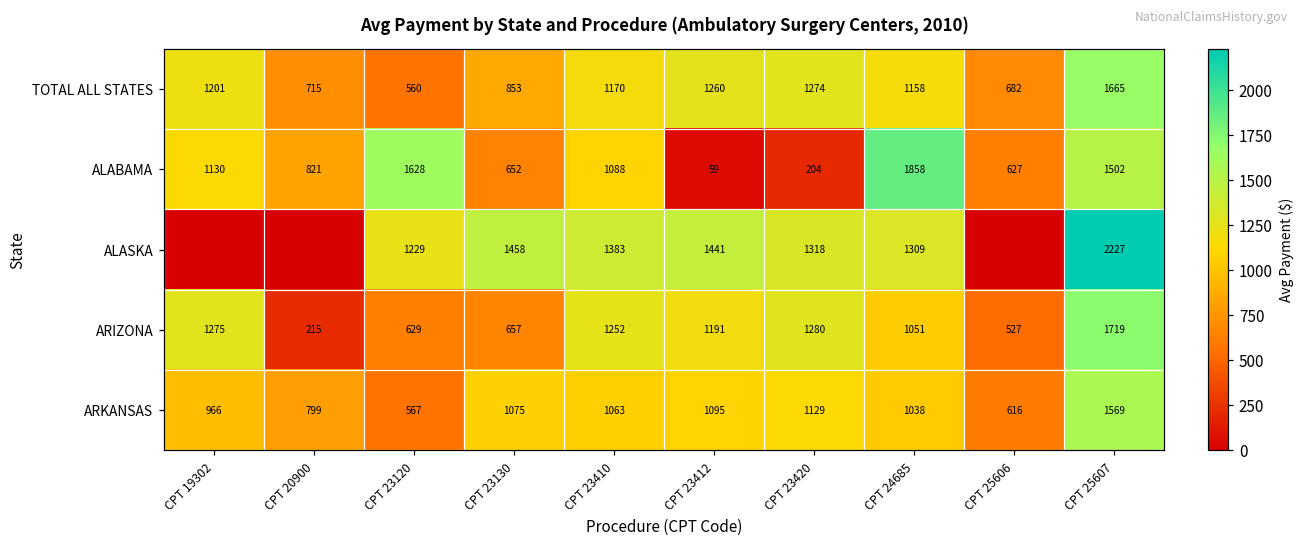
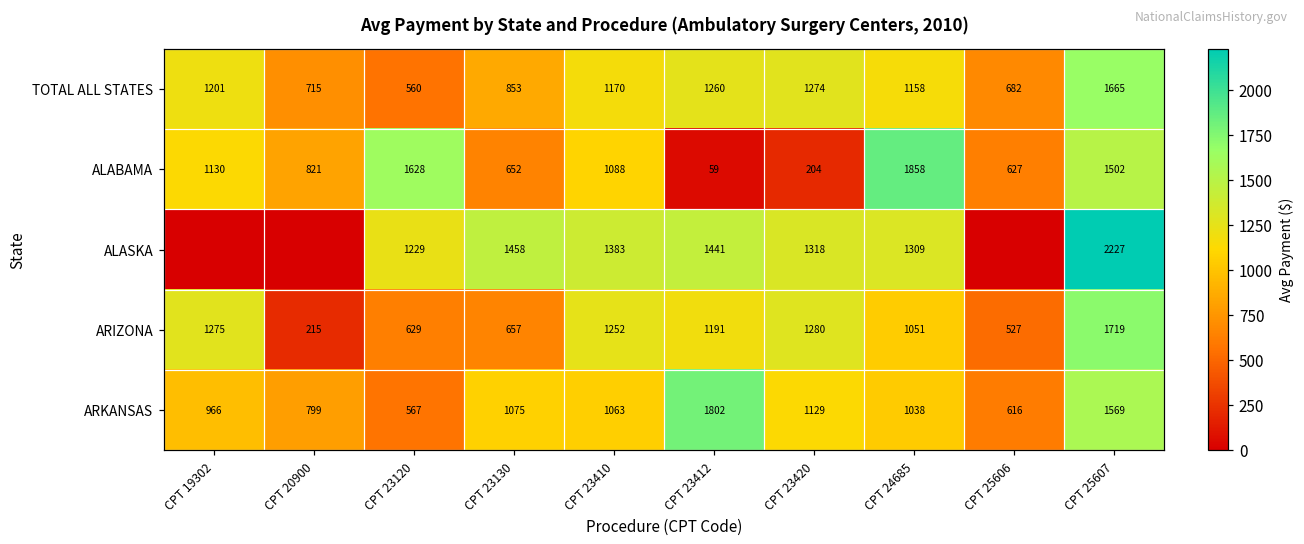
ARKANSAS, CPT 23412: 1095 -> 1802
